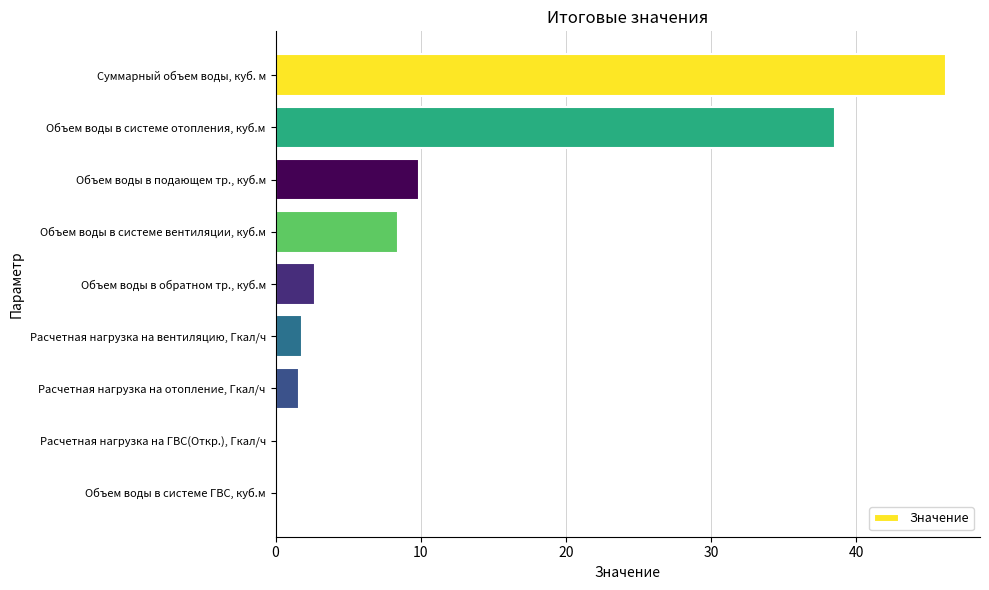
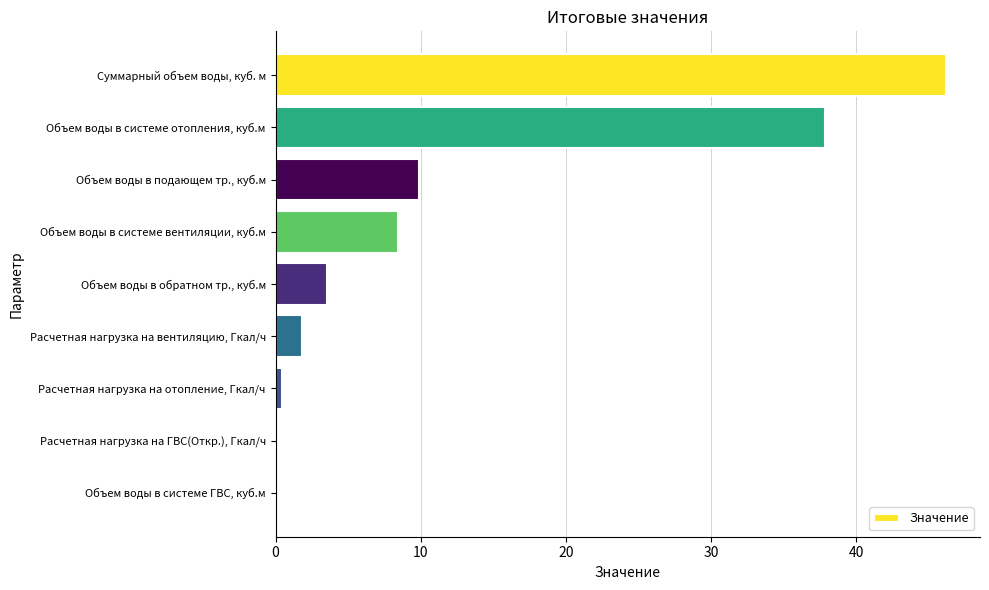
Объем воды в системе отопления, куб.м: 38.5 -> 37.8
Объем воды в обратном тр., куб.м: 2.7 -> 3.5
Расчетная нагрузка на отопление, Гкал/ч: 1.6 -> 0.4
